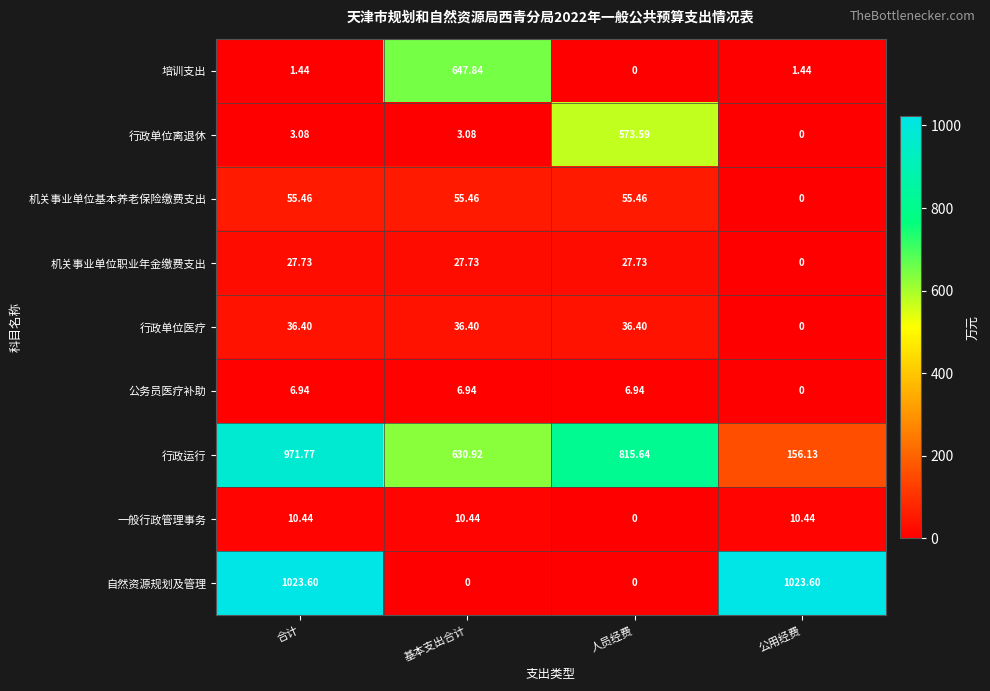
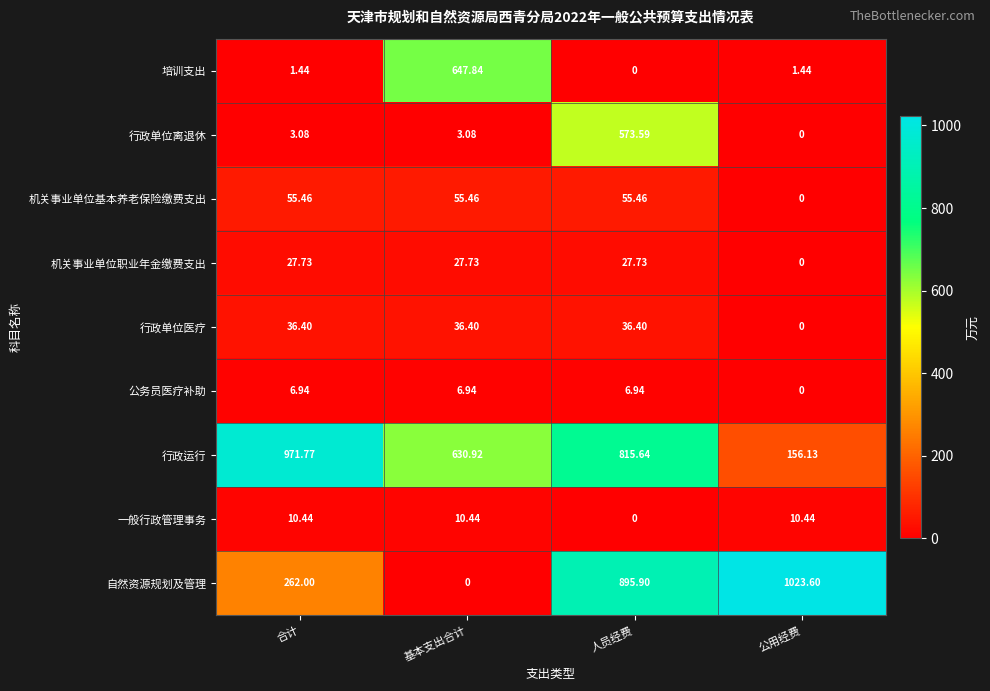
自然资源规划及管理, 合计: 1023.60 -> 262.00
自然资源规划及管理, 人员经费: 0 -> 895.90
